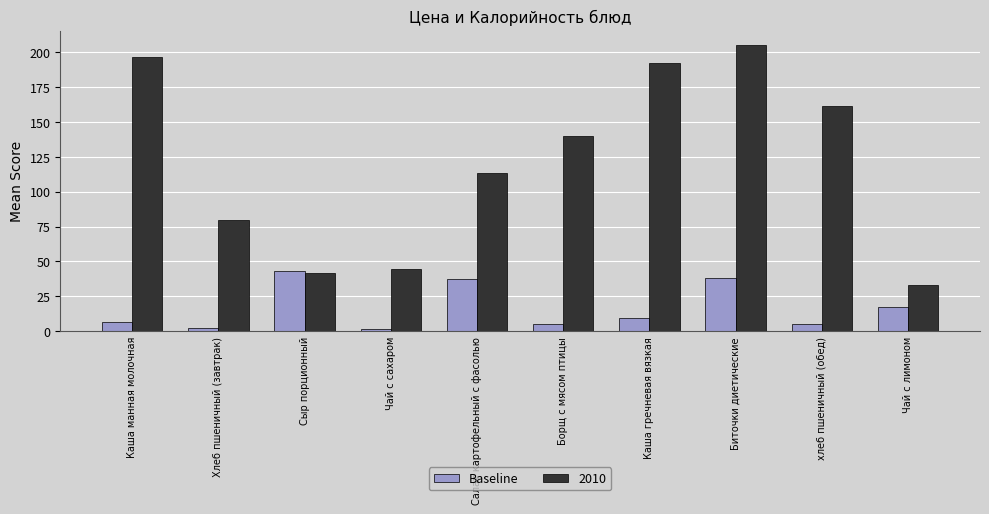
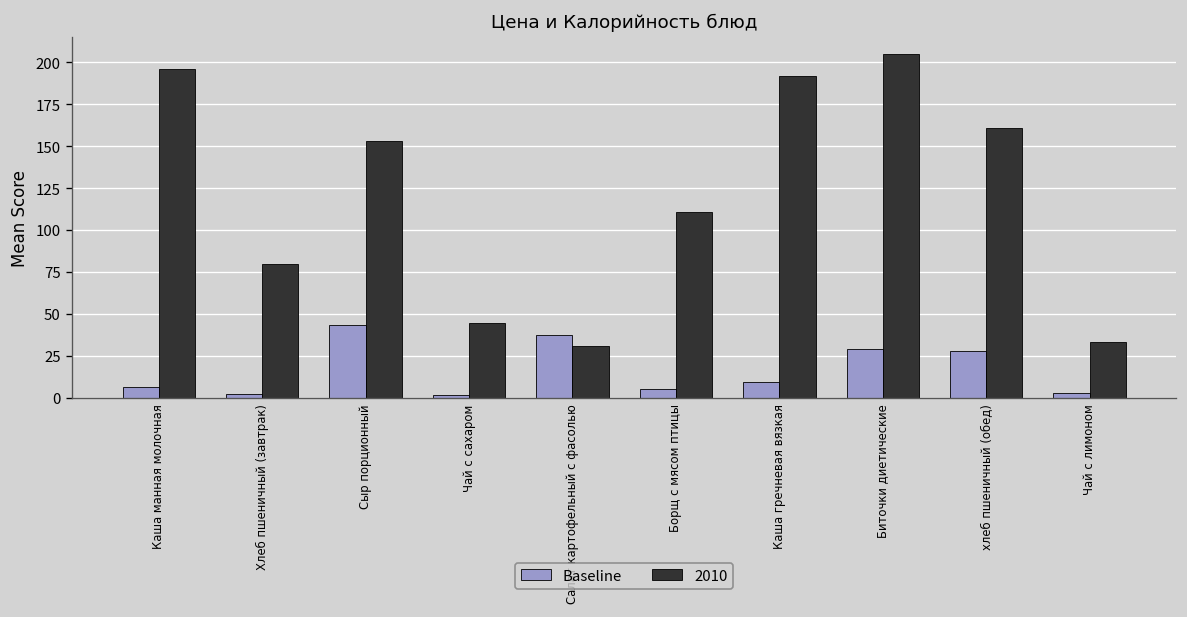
2010, Сыр порционный: 42 -> 153
2010, Салат картофельный с фасолью: 113 -> 31
2010, Борщ с мясом птицы: 140 -> 111
Baseline, Биточки диетические: 38 -> 29
Baseline, хлеб пшеничный (обед): 5 -> 28
Baseline, Чай с лимоном: 17 -> 3
